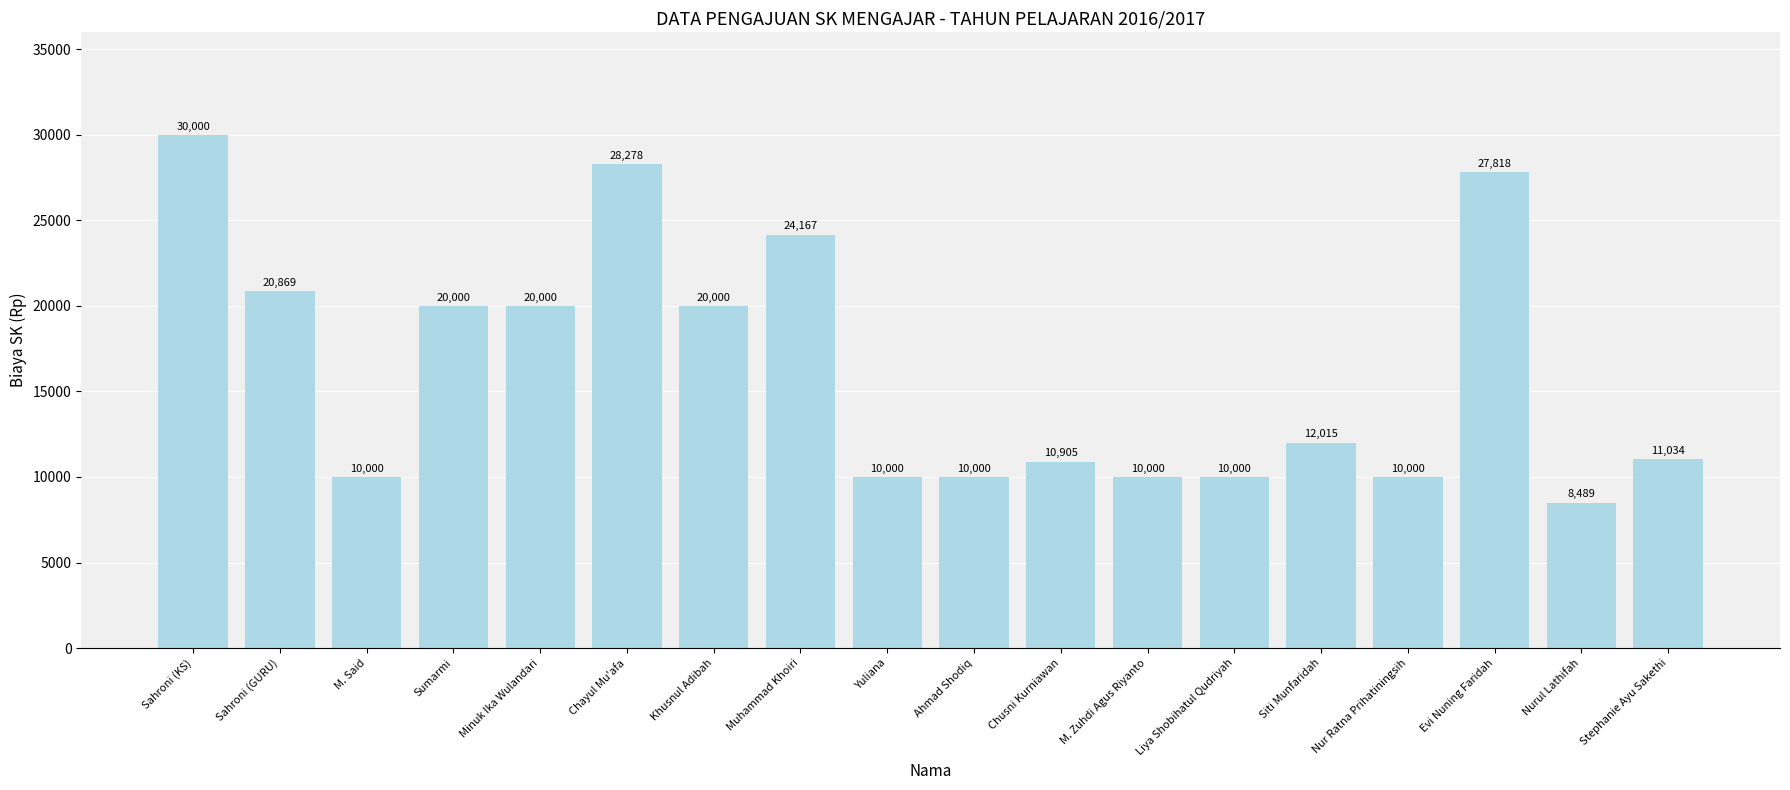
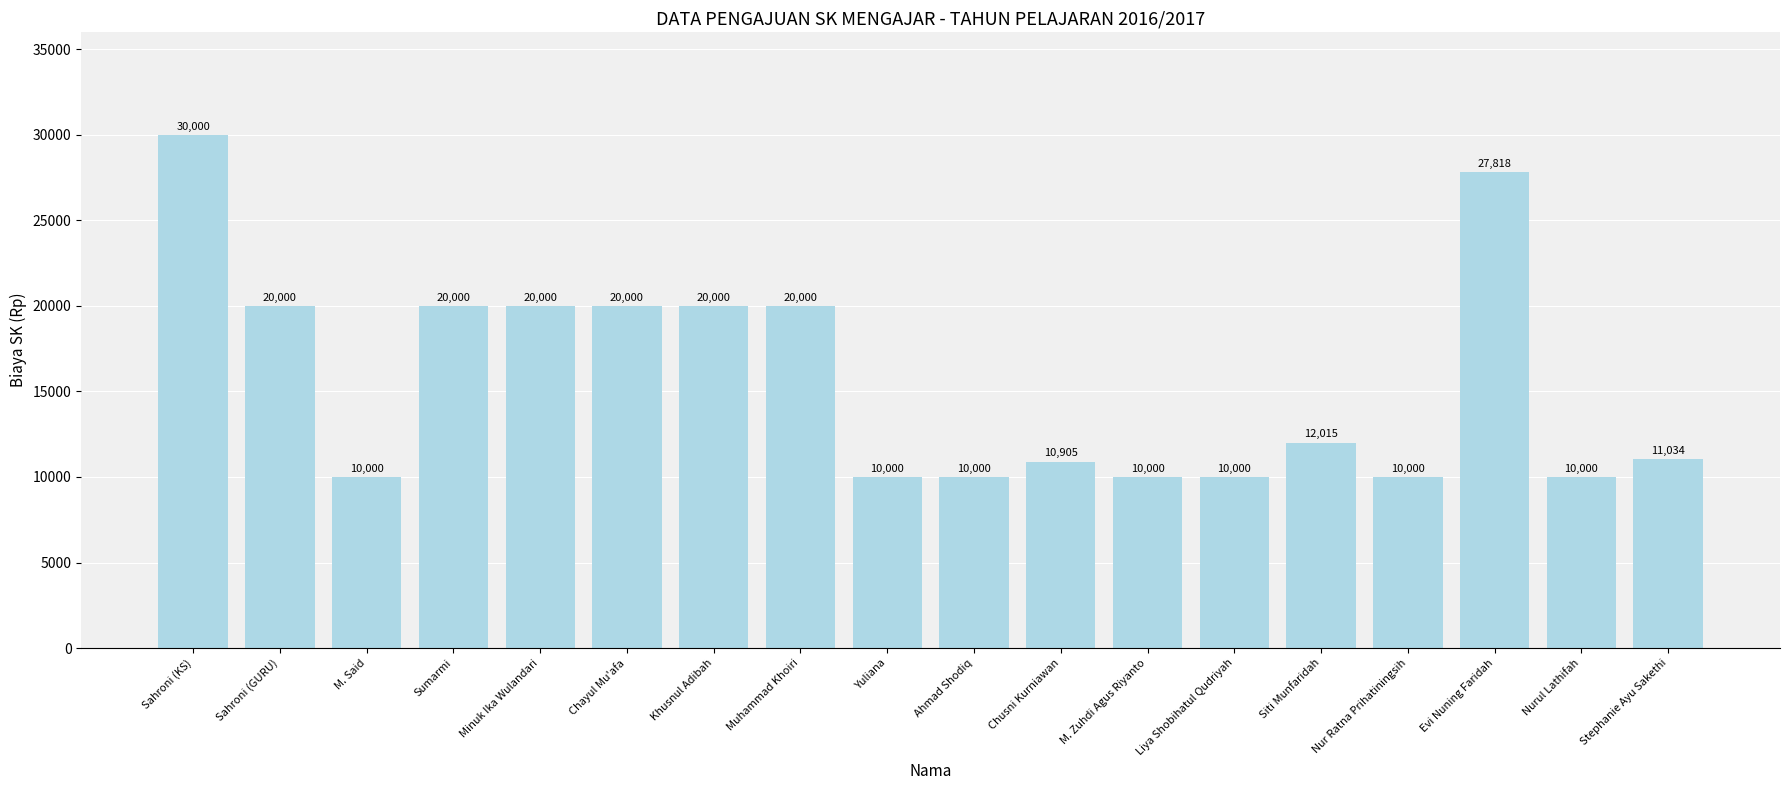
Sahroni (GURU): 20,869 -> 20,000
Chayul Mu'afa: 28,278 -> 20,000
Muhammad Khoiri: 24,167 -> 20,000
Nurul Lathifah: 8,489 -> 10,000
